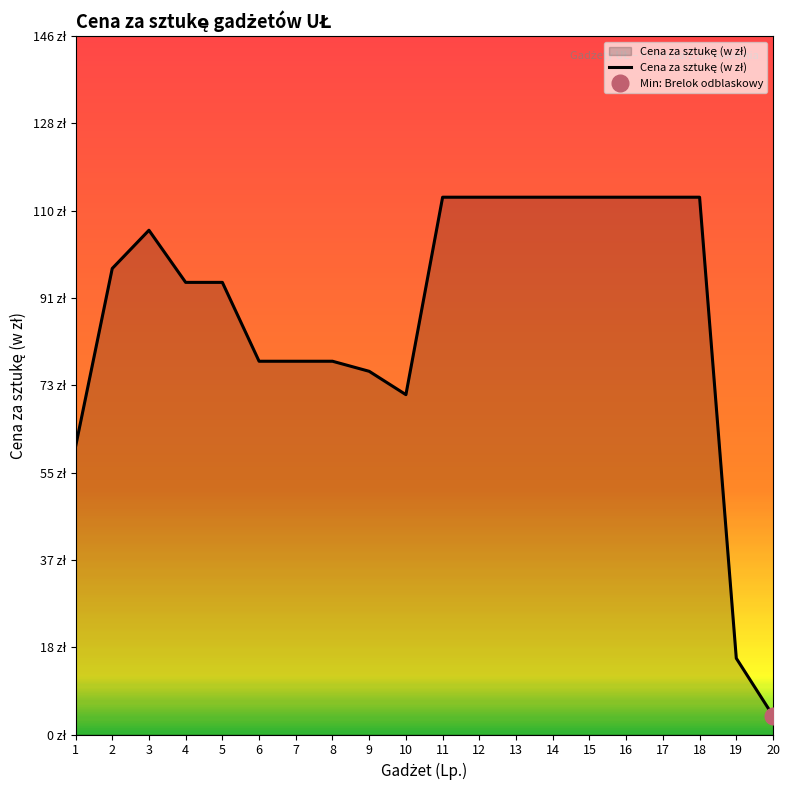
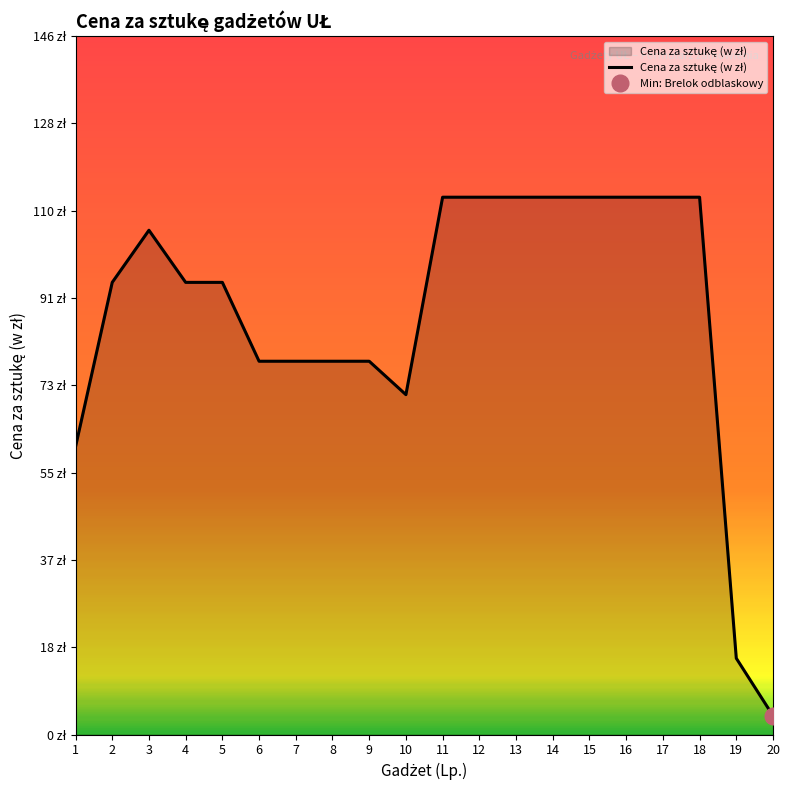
Cena za sztukę (w zł), 2: 98 zł -> 95 zł
Cena za sztukę (w zł), 9: 76 zł -> 78 zł
